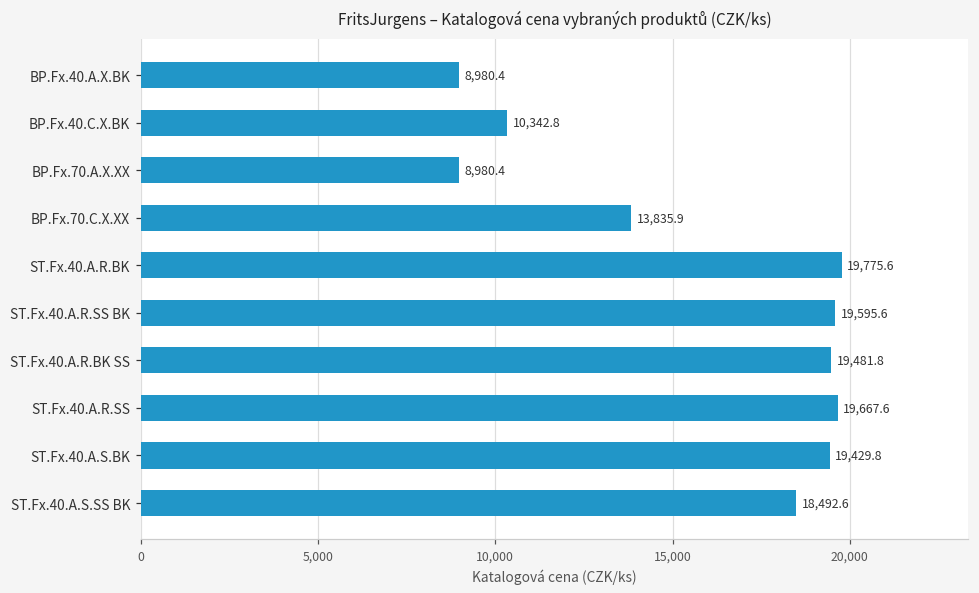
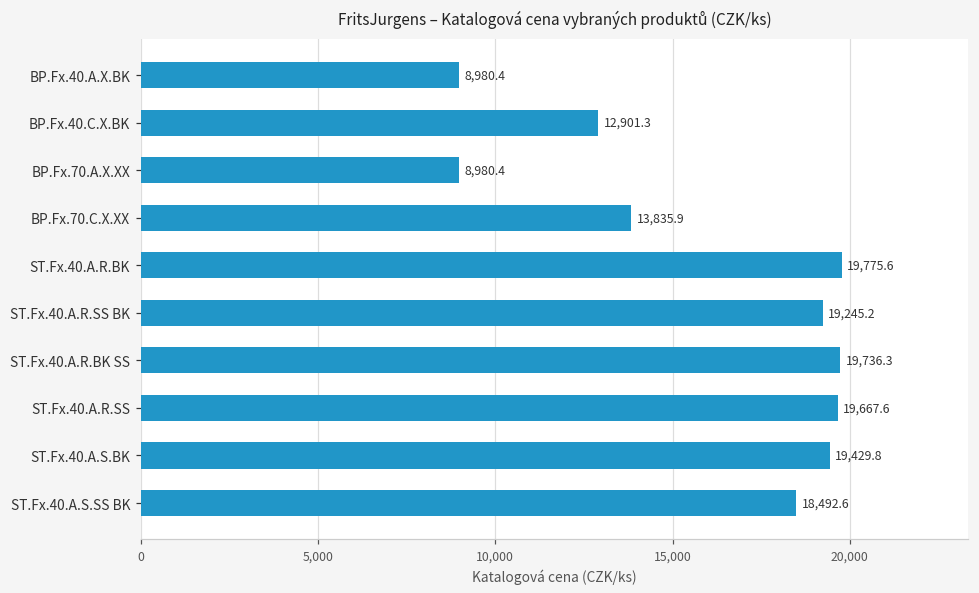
BP.Fx.40.C.X.BK: 10,342.8 -> 12,901.3
ST.Fx.40.A.R.SS BK: 19,595.6 -> 19,245.2
ST.Fx.40.A.R.BK SS: 19,481.8 -> 19,736.3
